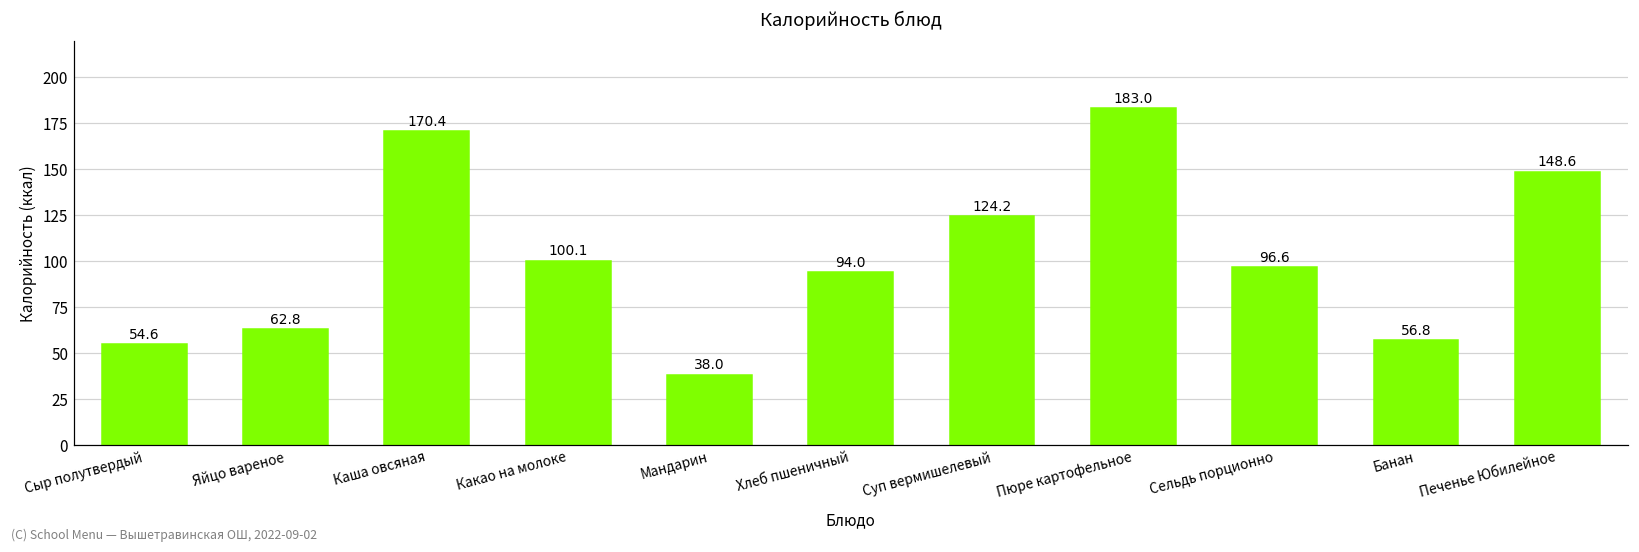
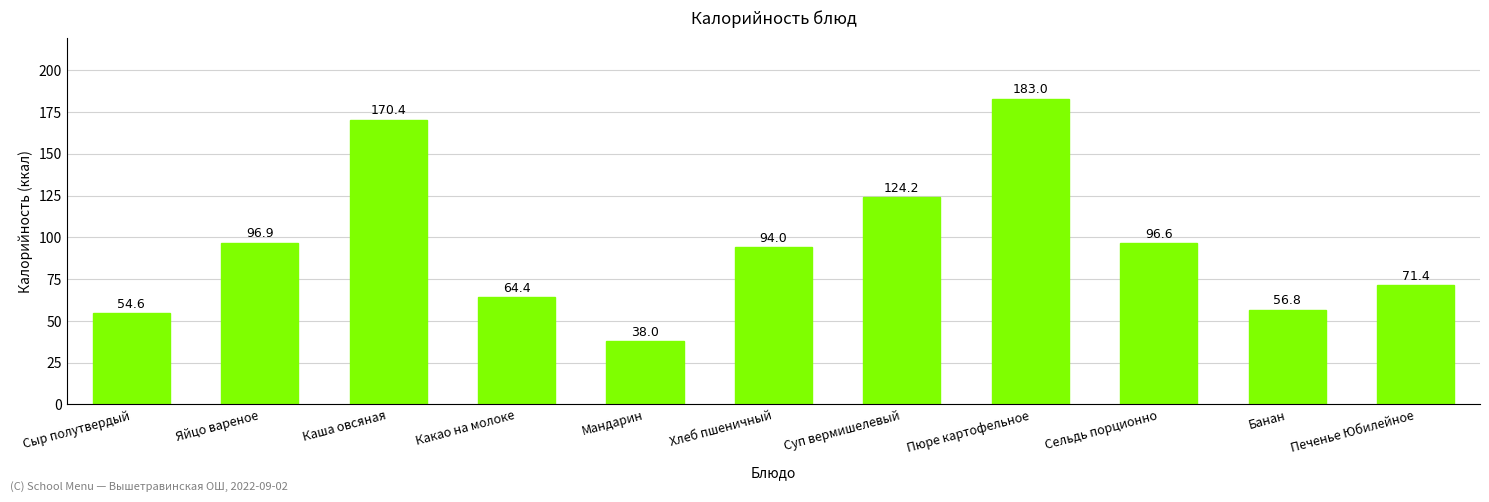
Яйцо вареное: 62.8 -> 96.9
Какао на молоке: 100.1 -> 64.4
Печенье Юбилейное: 148.6 -> 71.4
